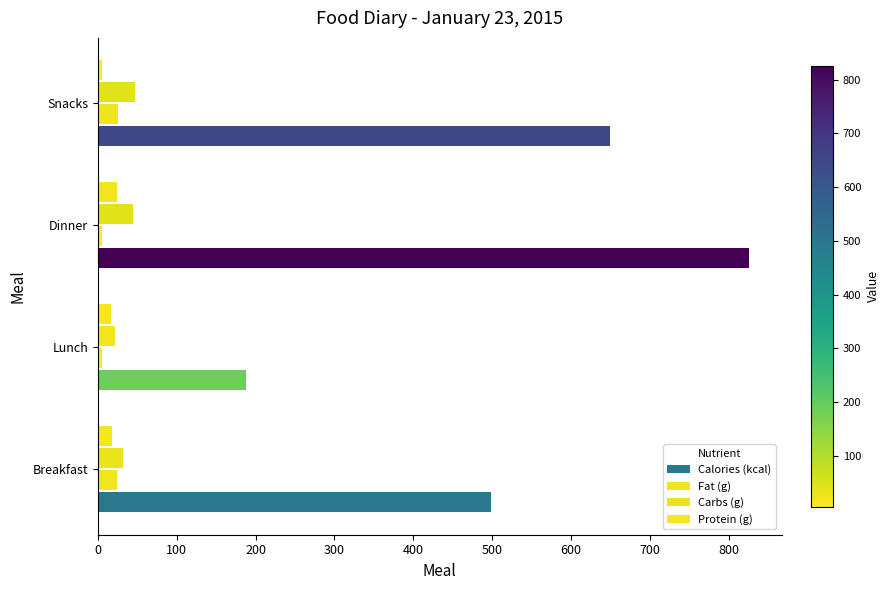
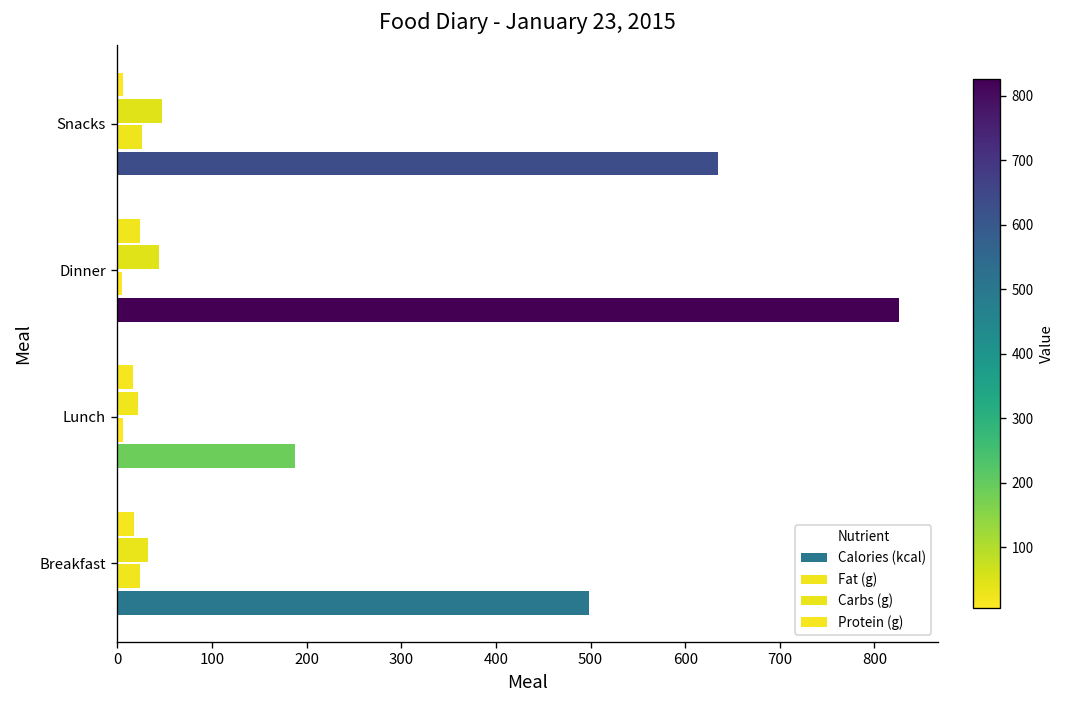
Calories (kcal), Snacks: 650 -> 640
